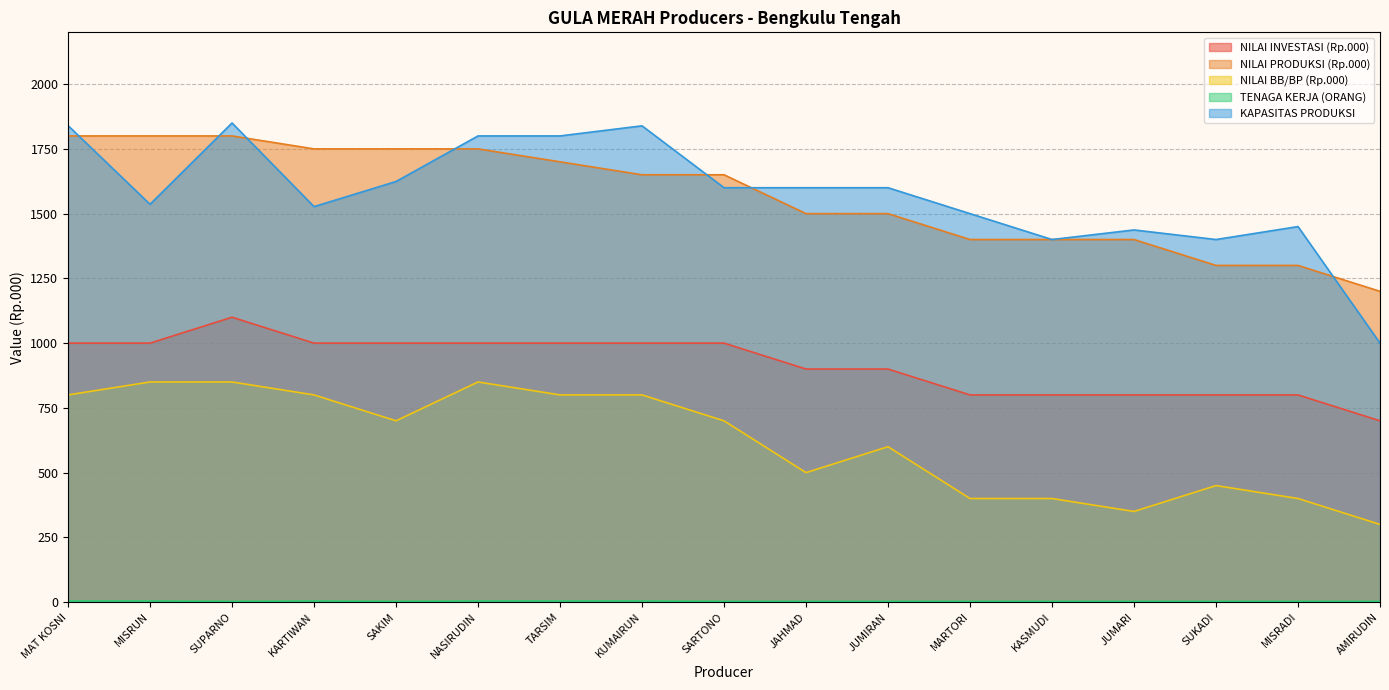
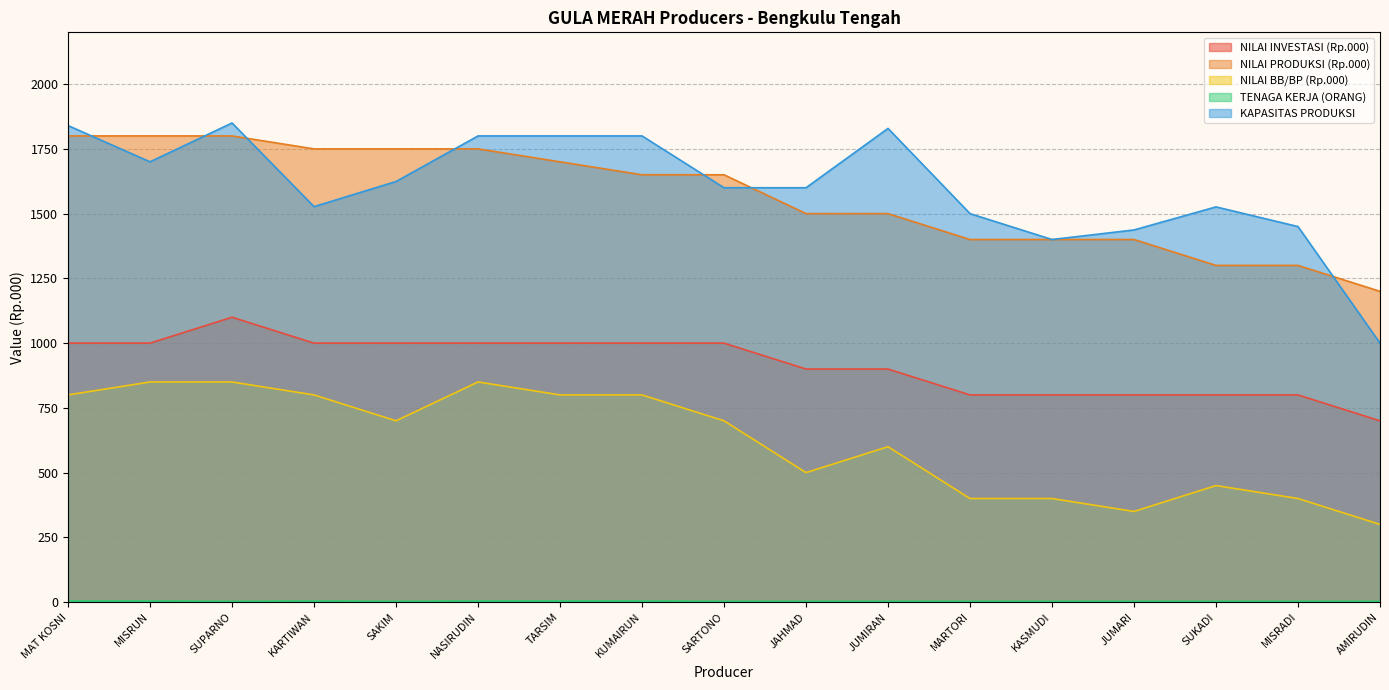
KAPASITAS PRODUKSI, MISRUN: 1540 -> 1700
KAPASITAS PRODUKSI, KUMAIRUN: 1840 -> 1800
KAPASITAS PRODUKSI, JUMIRAN: 1600 -> 1830
KAPASITAS PRODUKSI, SUKADI: 1400 -> 1530
